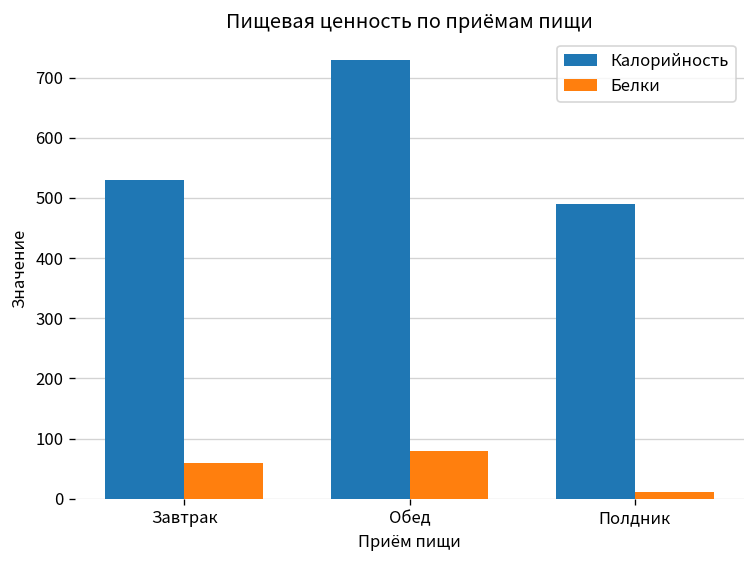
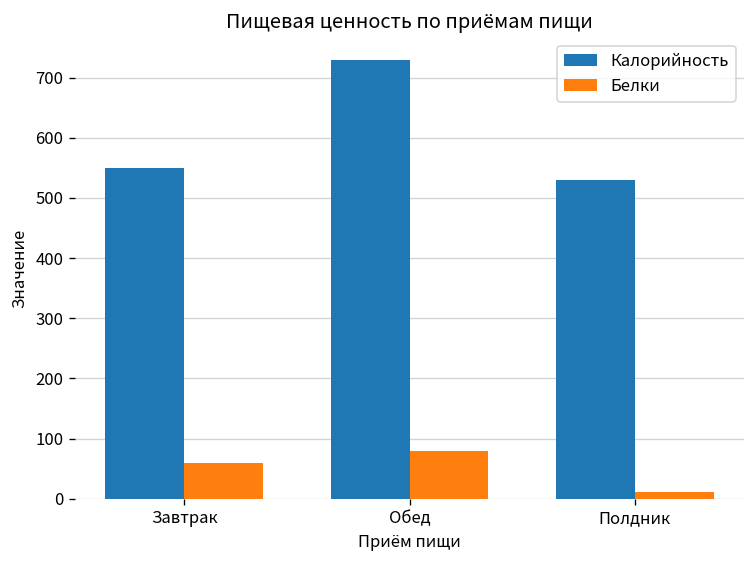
Калорийность, Завтрак: 530 -> 550
Калорийность, Полдник: 490 -> 530
